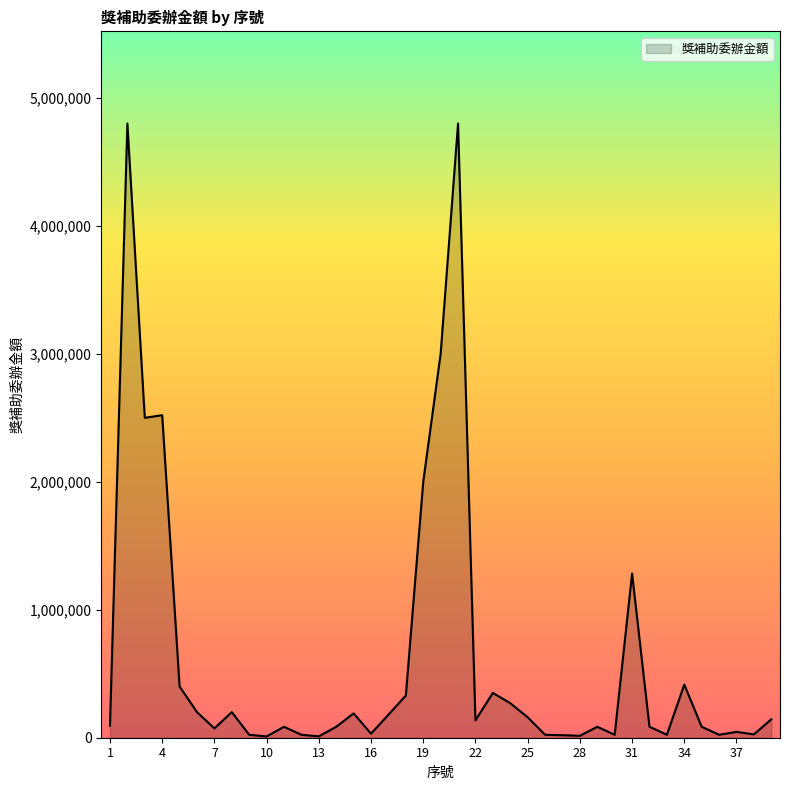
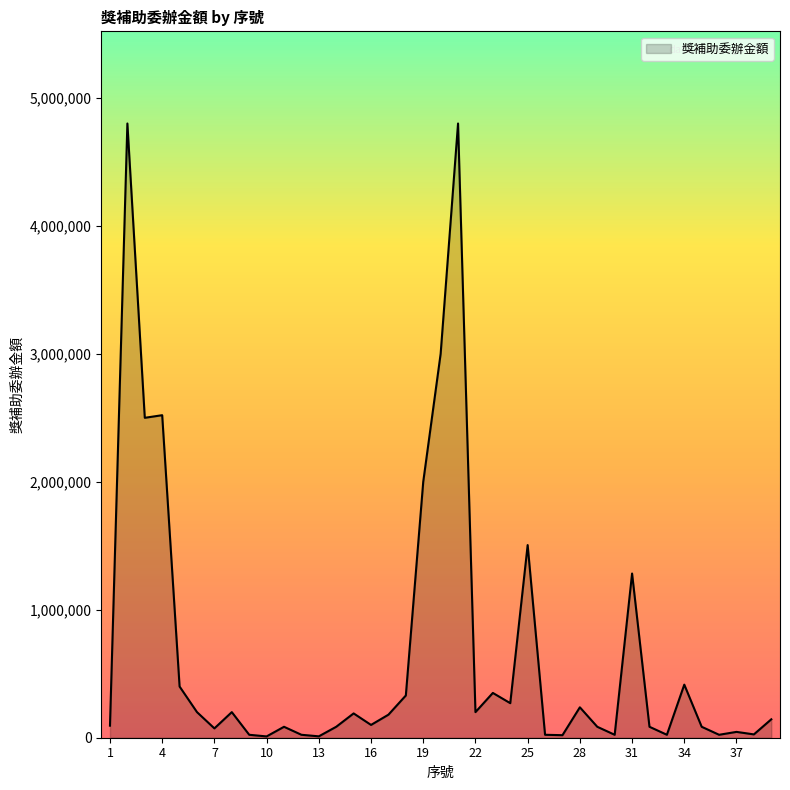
16: 30,000 -> 100,000
22: 140,000 -> 200,000
25: 160,000 -> 1,510,000
28: 20,000 -> 240,000
